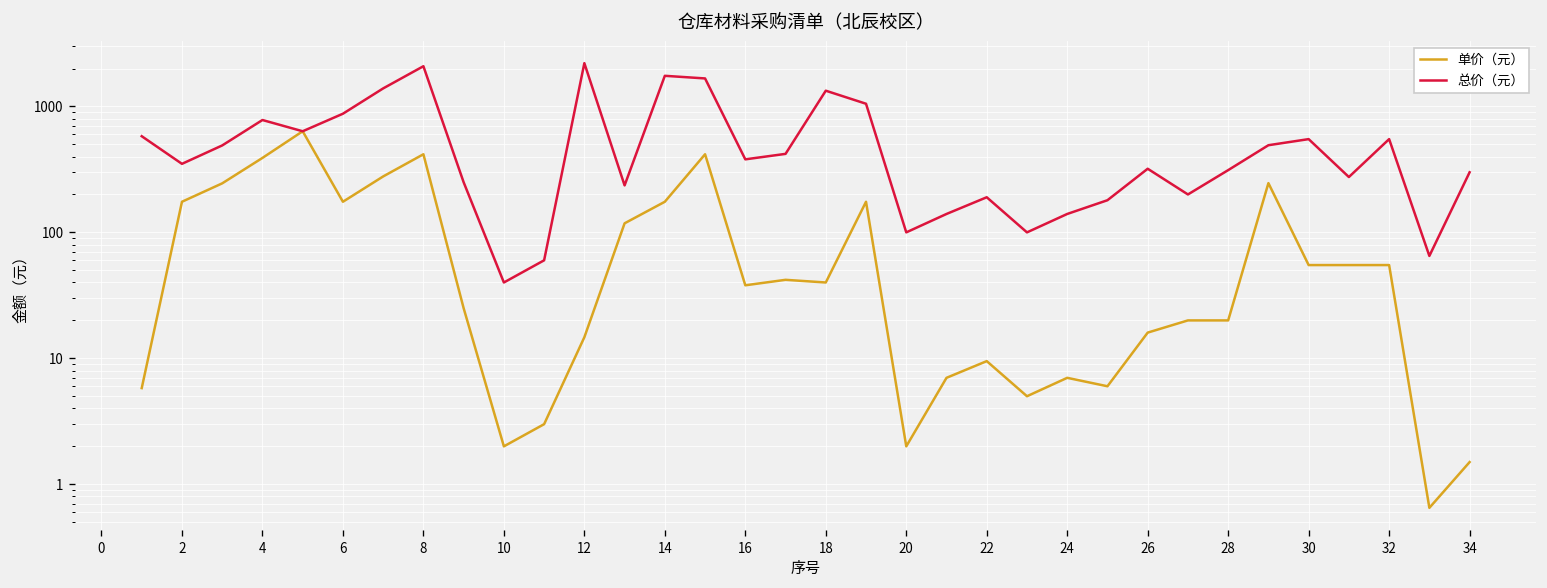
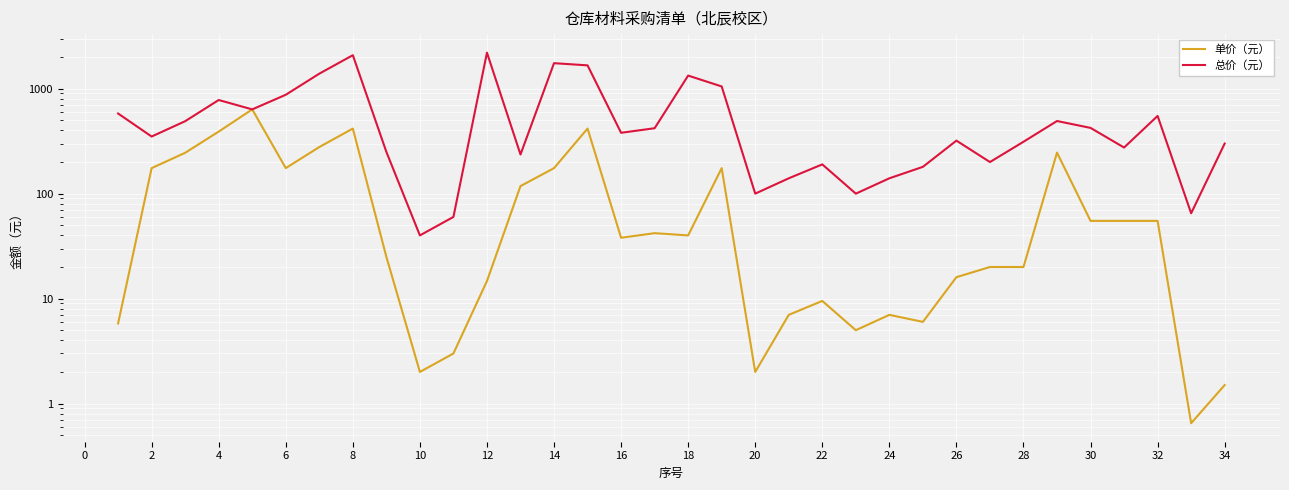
总价（元）, 30: 600 -> 420
